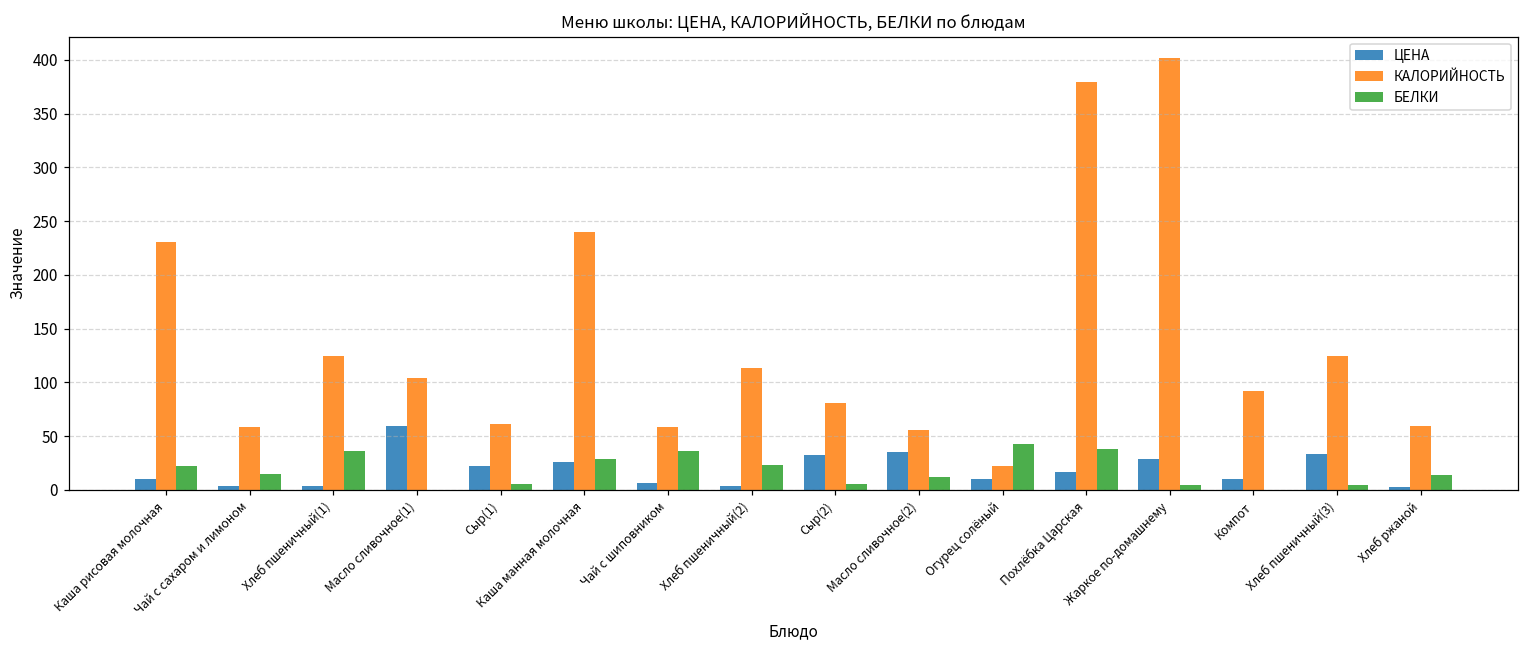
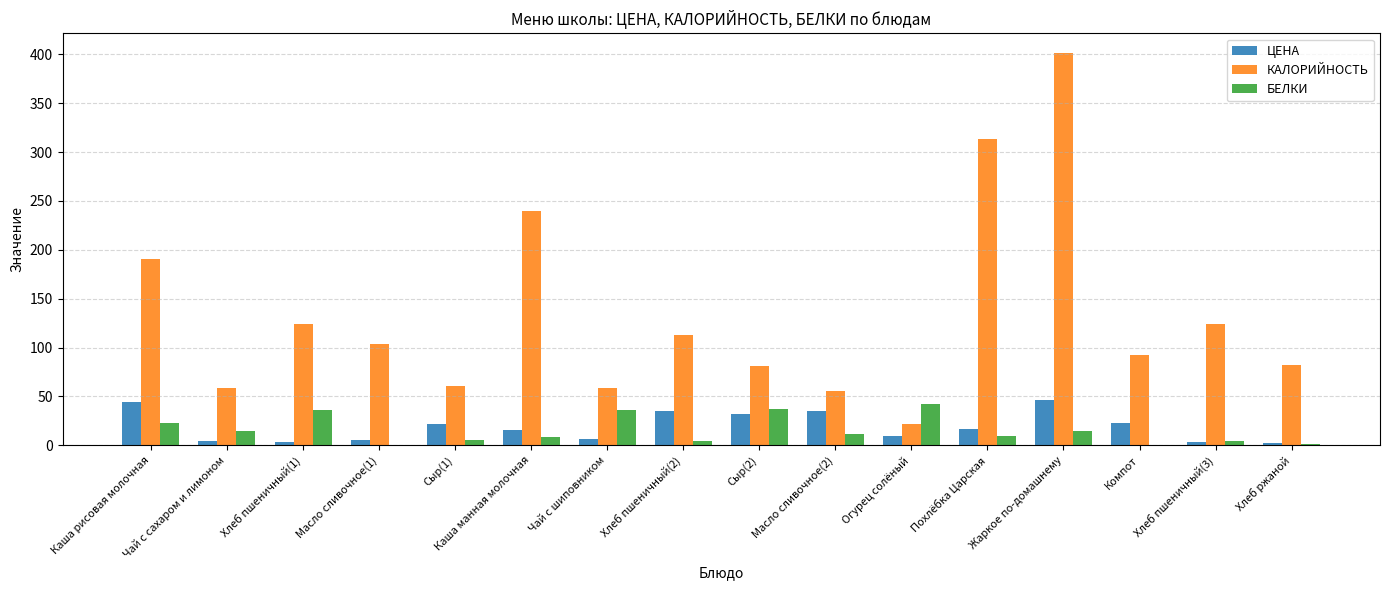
ЦЕНА, Каша рисовая молочная: 10 -> 40
КАЛОРИЙНОСТЬ, Каша рисовая молочная: 230 -> 190
ЦЕНА, Масло сливочное(1): 60 -> 10
ЦЕНА, Каша манная молочная: 30 -> 20
БЕЛКИ, Каша манная молочная: 30 -> 10
ЦЕНА, Хлеб пшеничный(2): 0 -> 30
БЕЛКИ, Хлеб пшеничный(2): 20 -> 0
БЕЛКИ, Сыр(2): 10 -> 40
КАЛОРИЙНОСТЬ, Похлёбка Царская: 380 -> 310
БЕЛКИ, Похлёбка Царская: 40 -> 10
ЦЕНА, Жаркое по-домашнему: 30 -> 50
БЕЛКИ, Жаркое по-домашнему: 0 -> 10
ЦЕНА, Компот: 10 -> 20
ЦЕНА, Хлеб пшеничный(3): 30 -> 0
КАЛОРИЙНОСТЬ, Хлеб ржаной: 60 -> 80
БЕЛКИ, Хлеб ржаной: 10 -> 0
